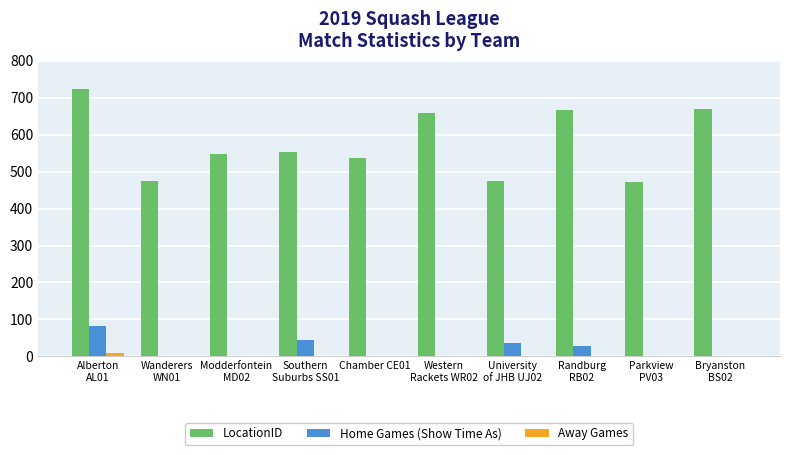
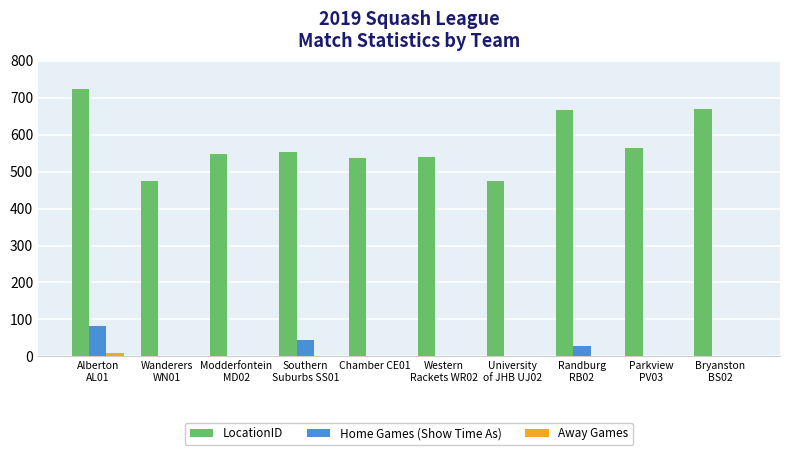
LocationID, Western Rackets WR02: 660 -> 540
Home Games (Show Time As), University of JHB UJ02: 40 -> 0
LocationID, Parkview PV03: 470 -> 570
